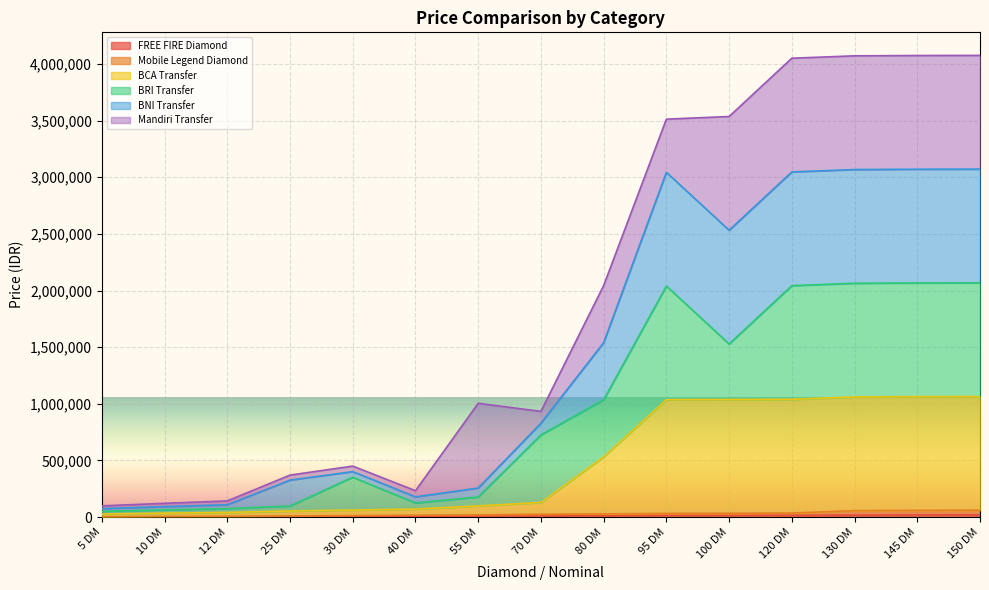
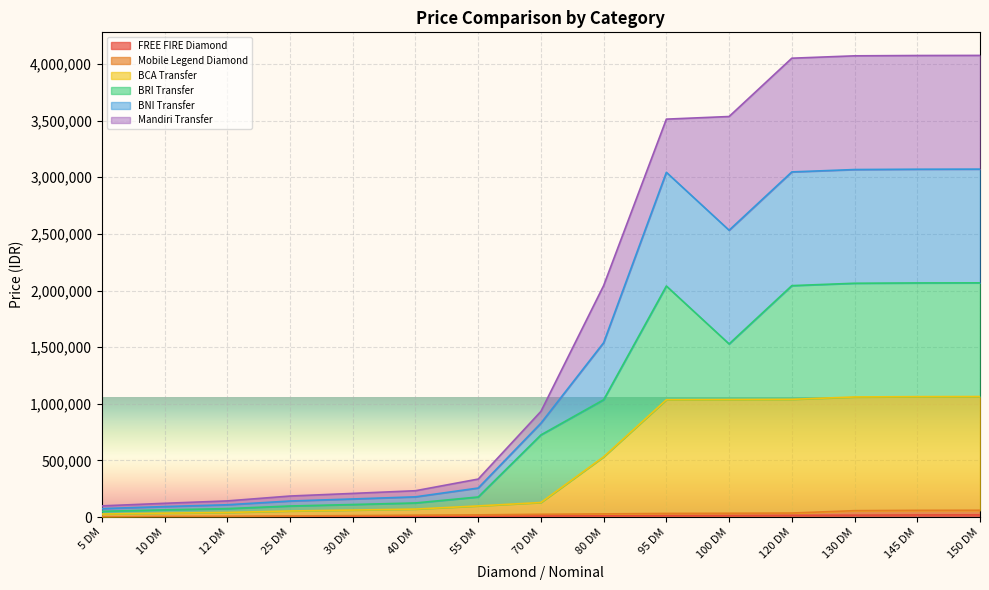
BNI Transfer, 25 DM: 230,000 -> 40,000
BRI Transfer, 30 DM: 290,000 -> 50,000
Mandiri Transfer, 55 DM: 750,000 -> 80,000
